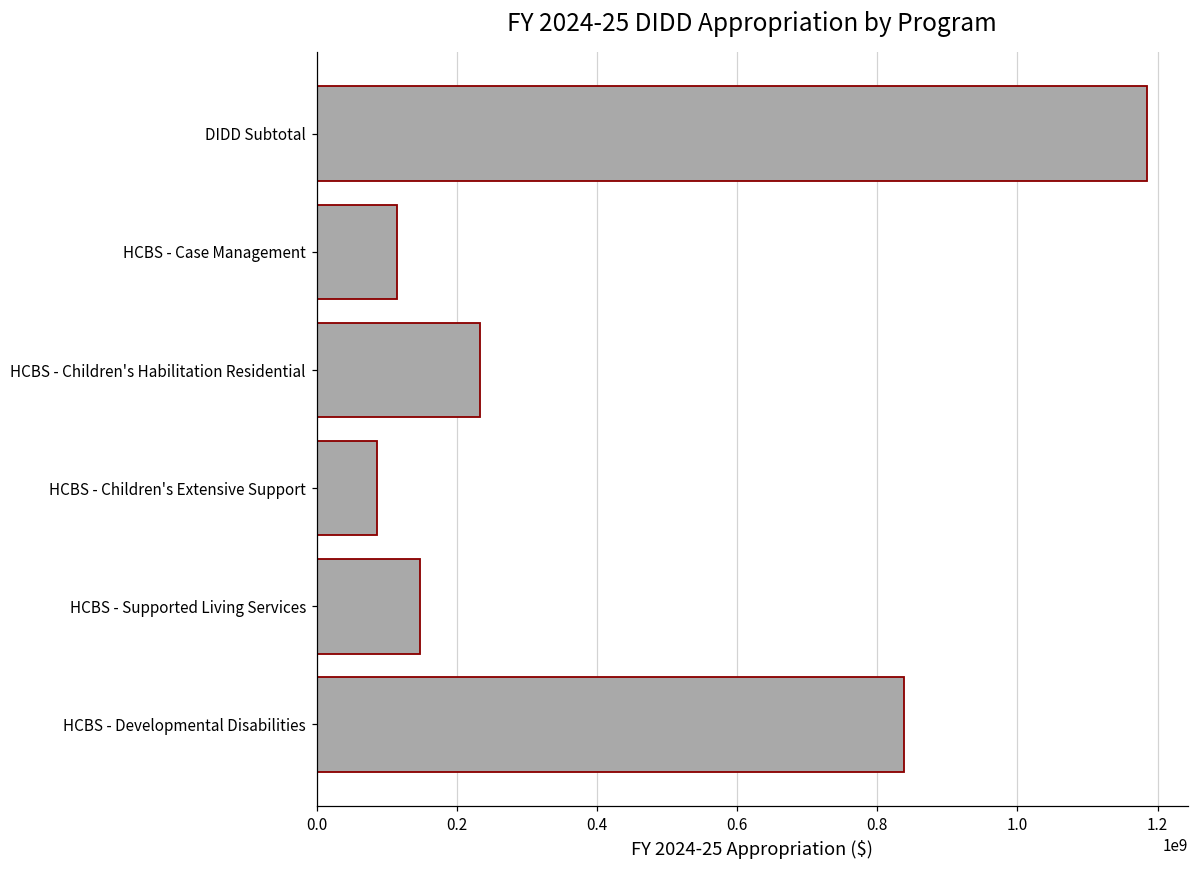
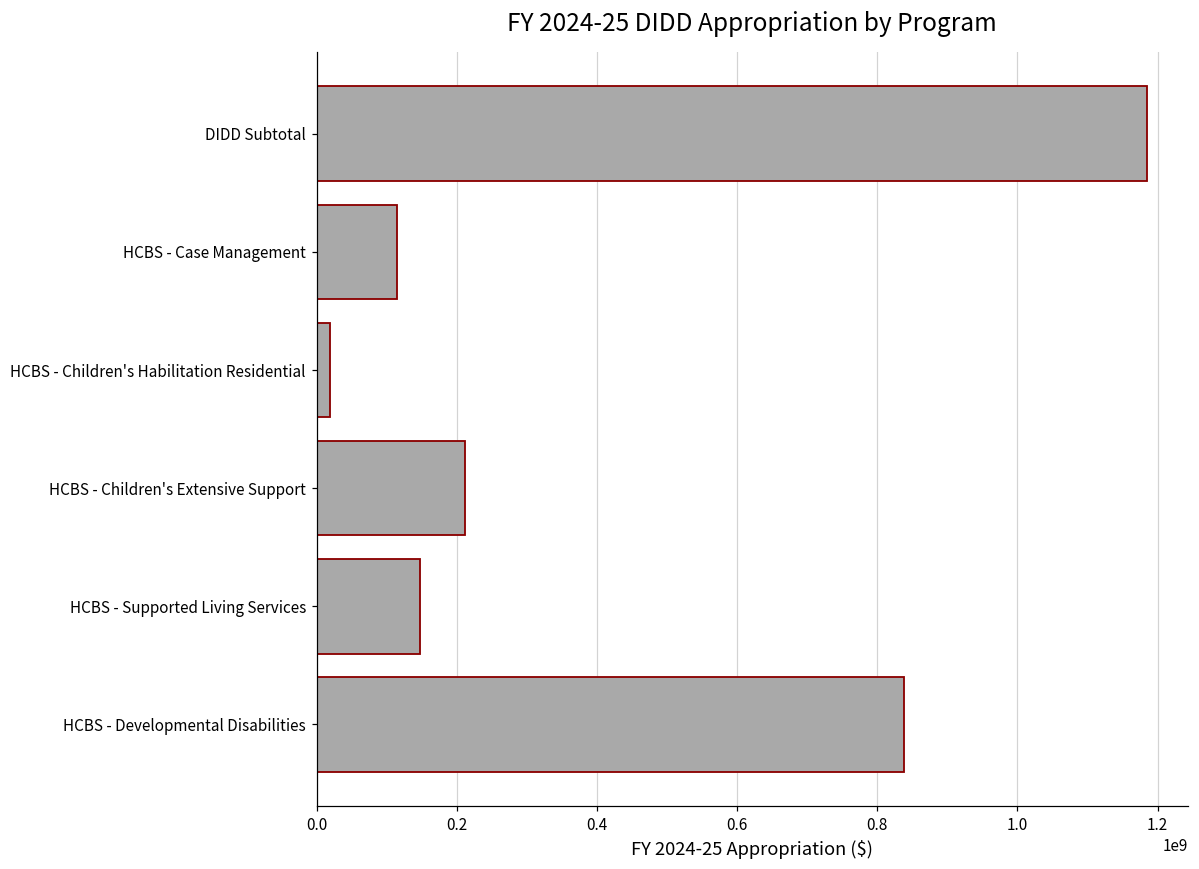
HCBS - Children's Habilitation Residential: 230000000 -> 20000000
HCBS - Children's Extensive Support: 90000000 -> 210000000
